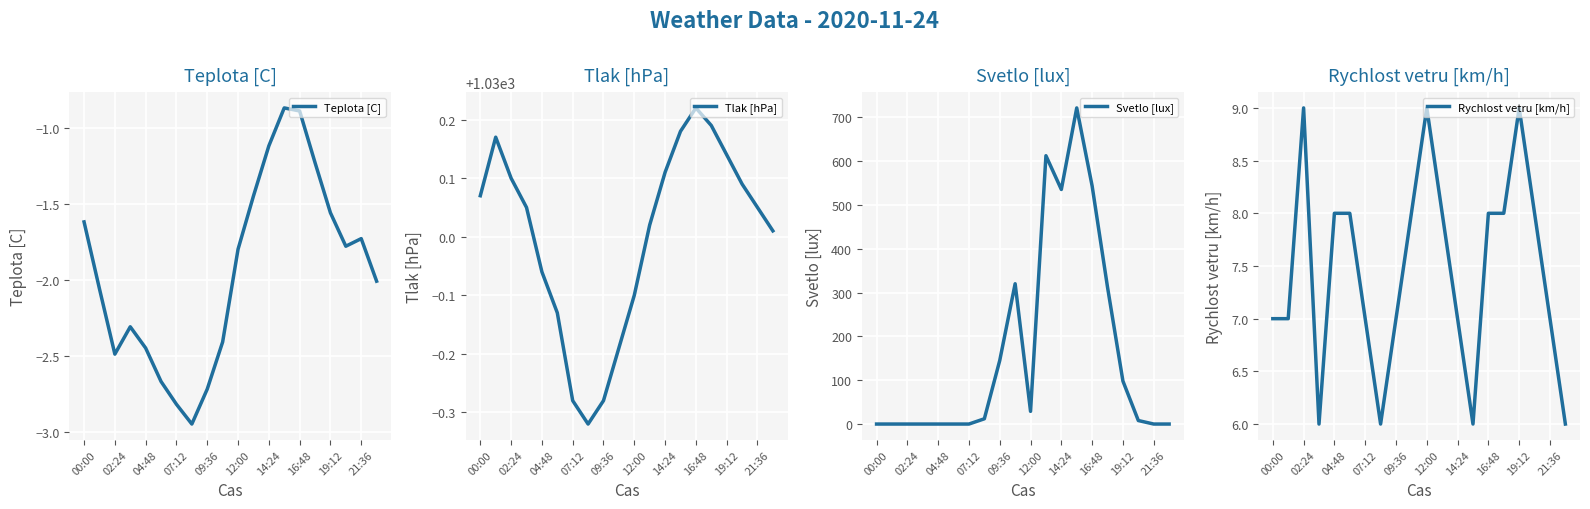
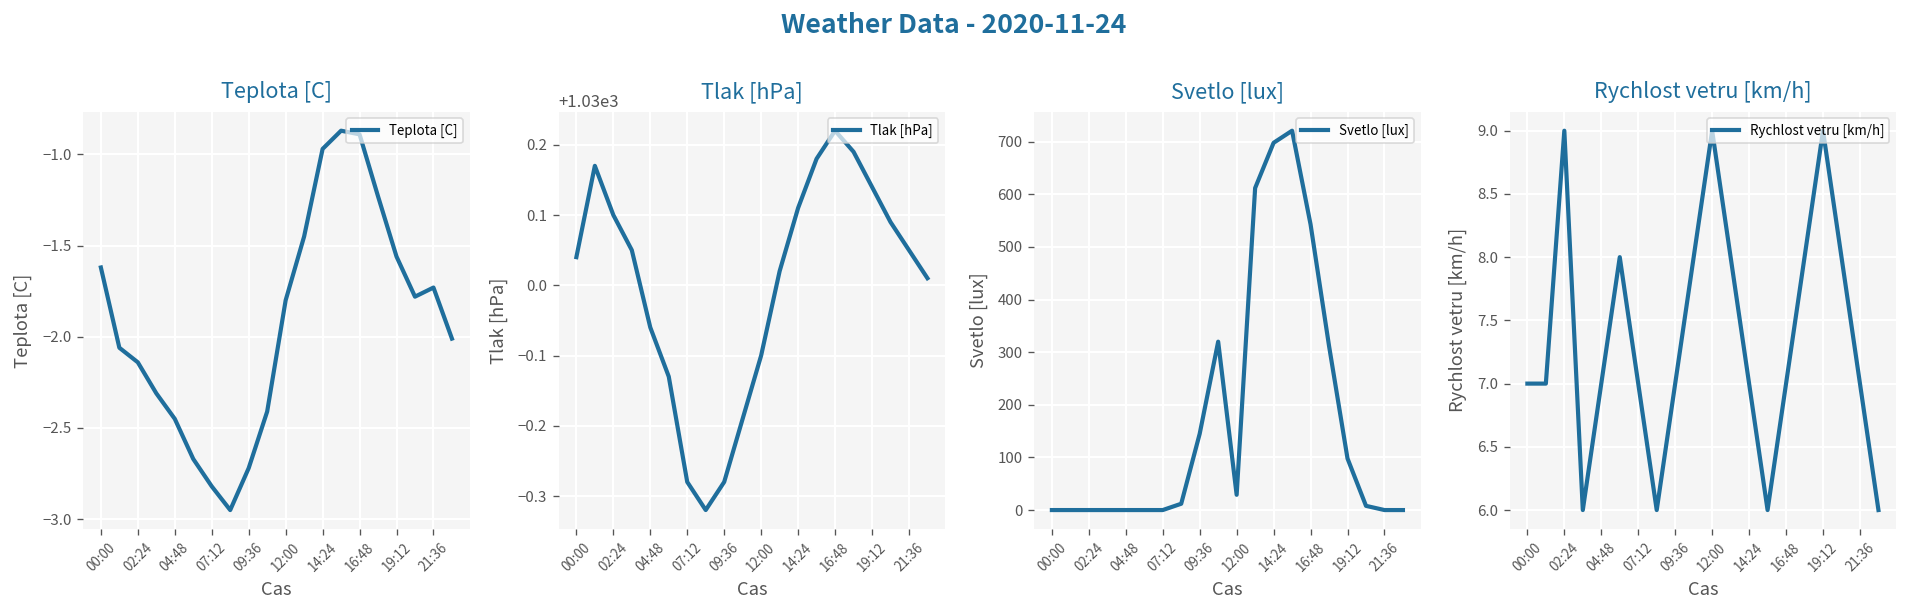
Teplota [C], 02:24: -2.49 -> -2.14
Teplota [C], 14:24: -1.12 -> -0.97
Tlak [hPa], 00:00: 1030.07 -> 1030.04
Svetlo [lux], 14:24: 540 -> 700
Rychlost vetru [km/h], 04:48: 8 -> 7
Rychlost vetru [km/h], 16:48: 8 -> 7
